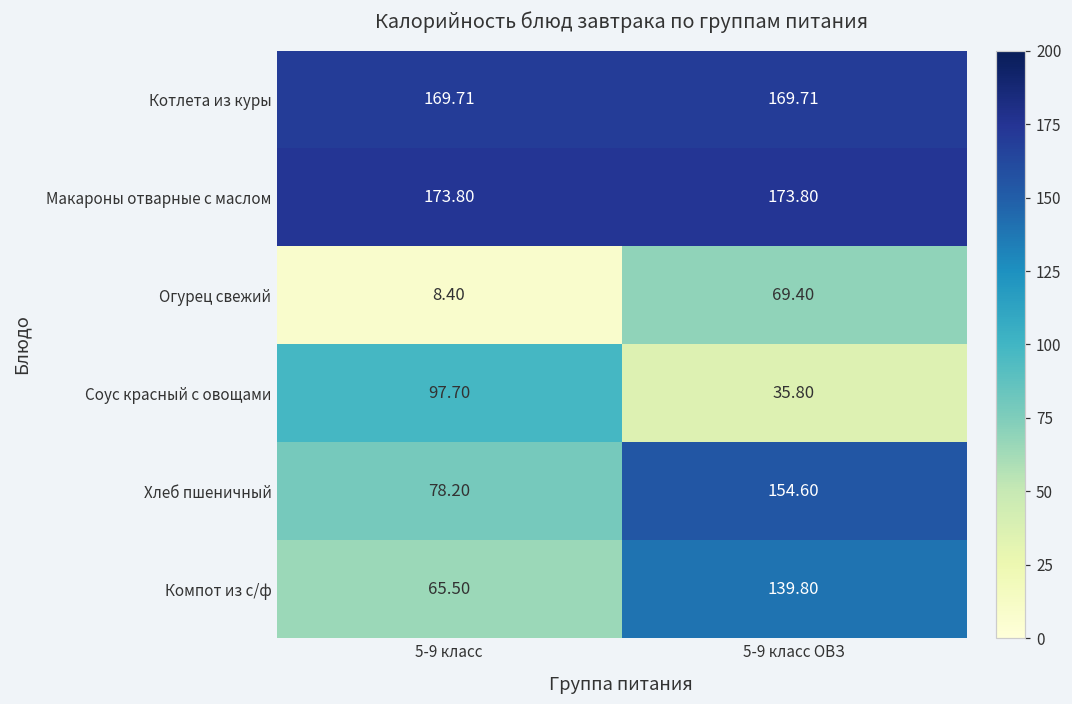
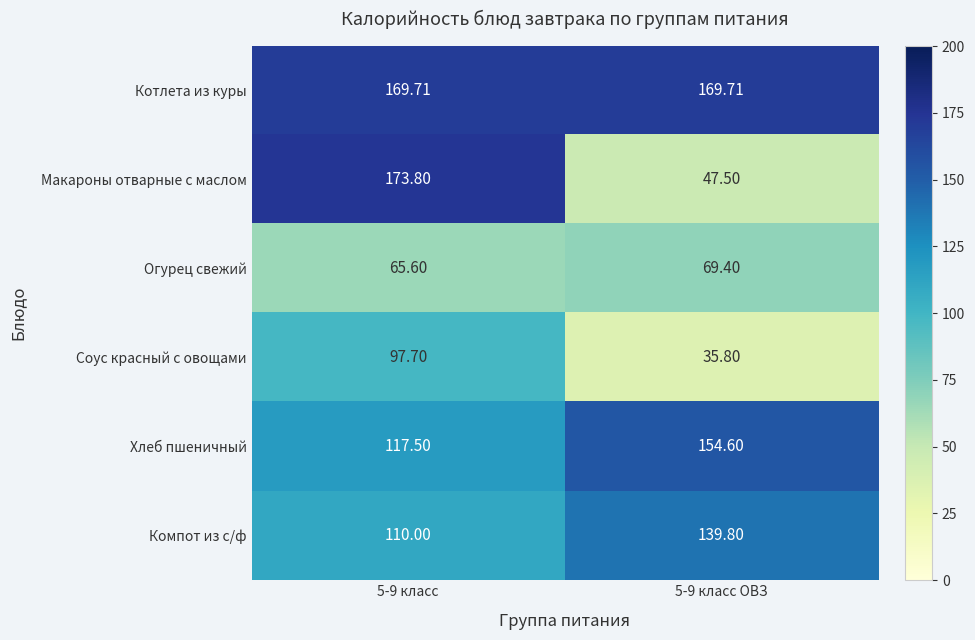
Макароны отварные с маслом, 5-9 класс ОВЗ: 173.80 -> 47.50
Огурец свежий, 5-9 класс: 8.40 -> 65.60
Хлеб пшеничный, 5-9 класс: 78.20 -> 117.50
Компот из с/ф, 5-9 класс: 65.50 -> 110.00
